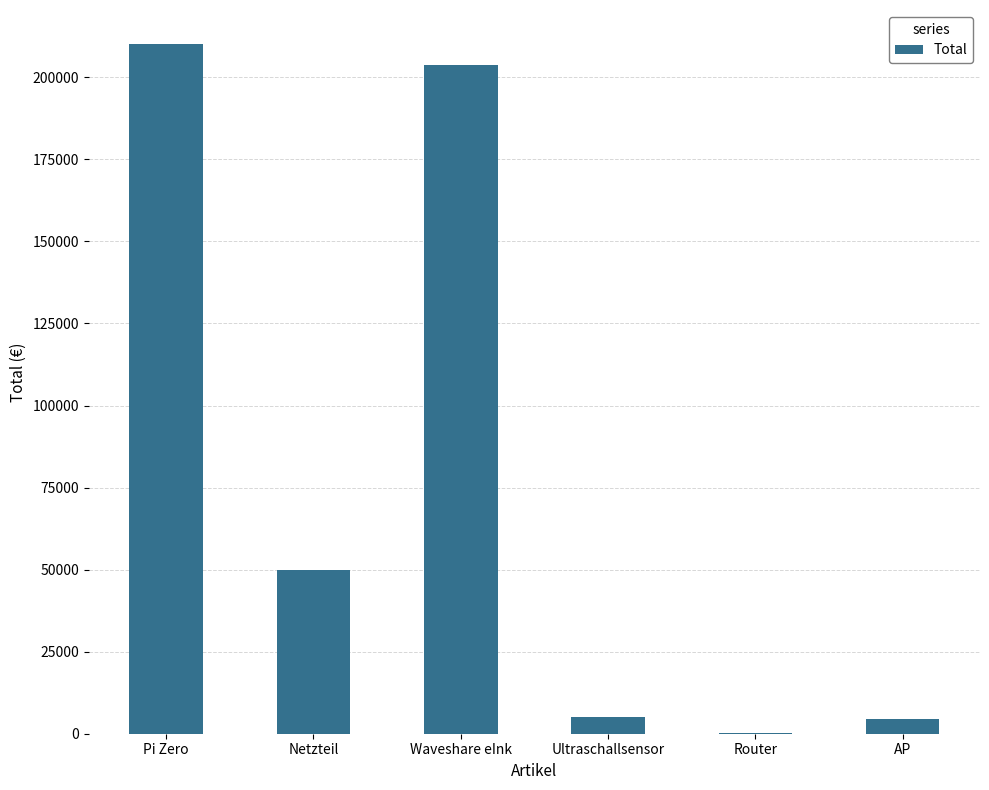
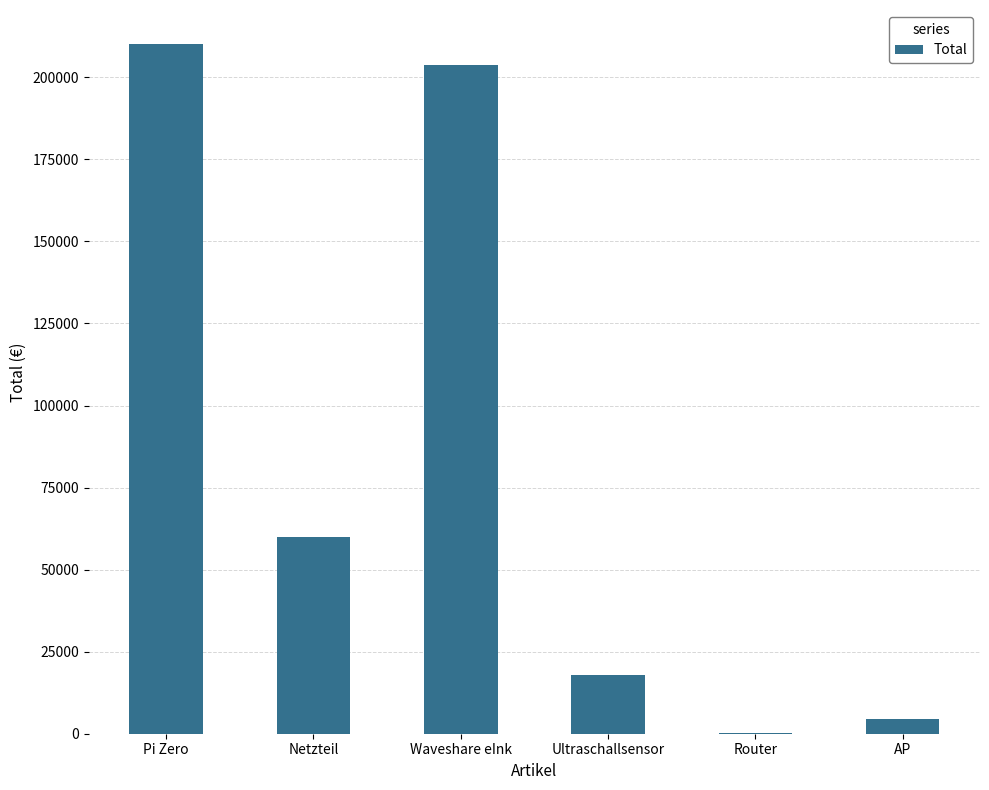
Netzteil: 50000 -> 60000
Ultraschallsensor: 5000 -> 18000
